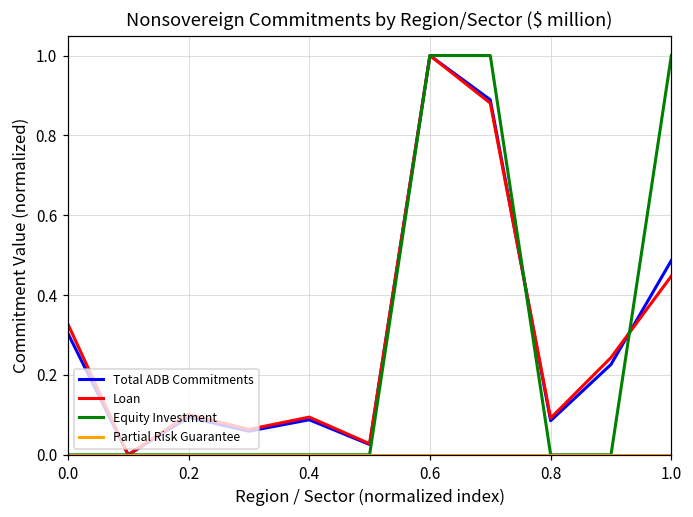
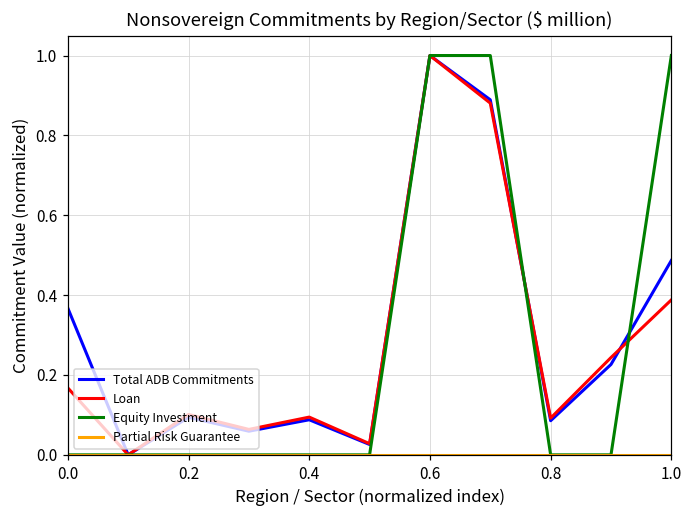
Total ADB Commitments, 0.0: 0.30 -> 0.37
Loan, 0.0: 0.33 -> 0.17
Loan, 1.0: 0.45 -> 0.39
